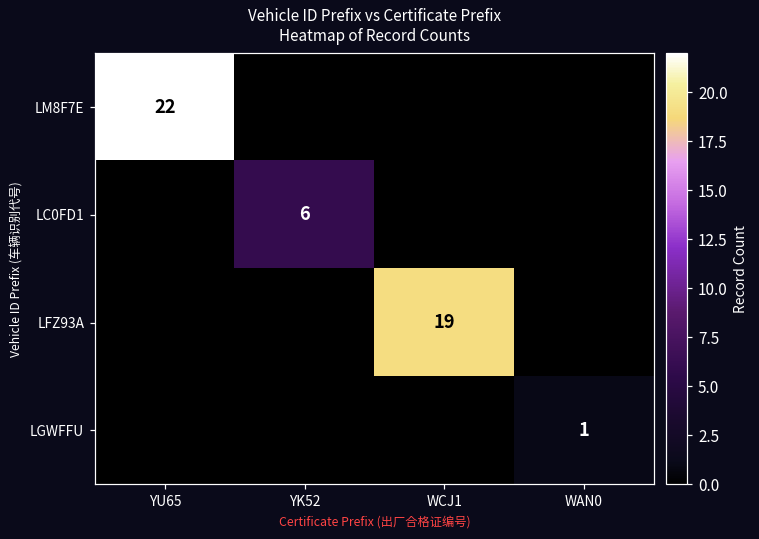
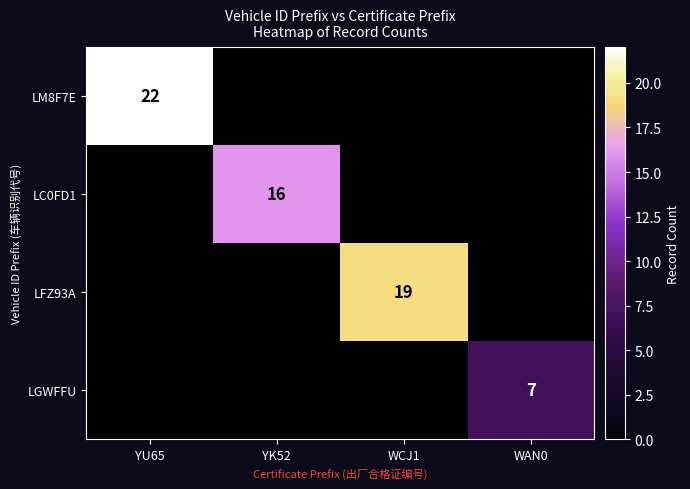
LC0FD1, YK52: 6 -> 16
LGWFFU, WAN0: 1 -> 7
